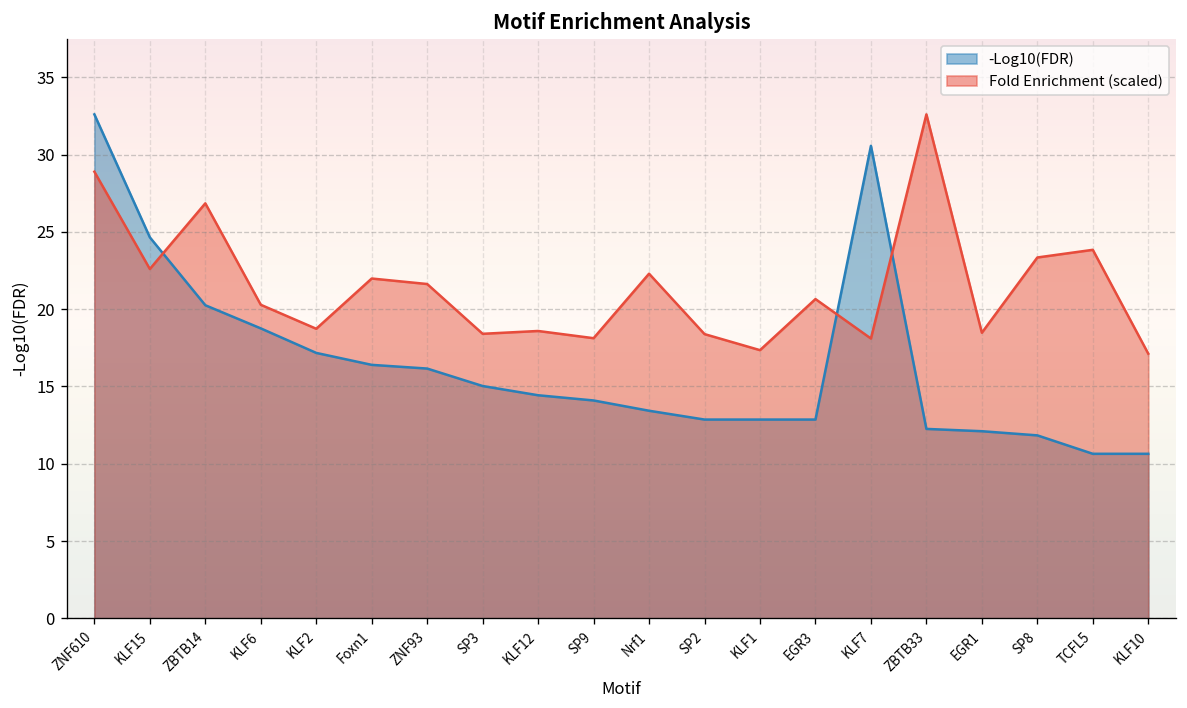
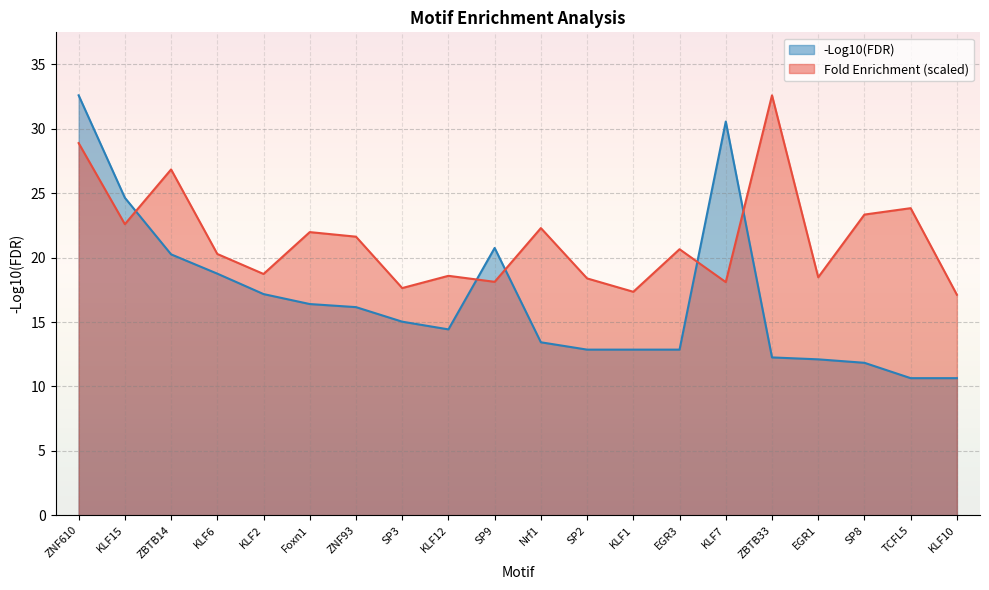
Fold Enrichment (scaled), SP3: 18.4 -> 17.6
-Log10(FDR), SP9: 14.1 -> 20.8
